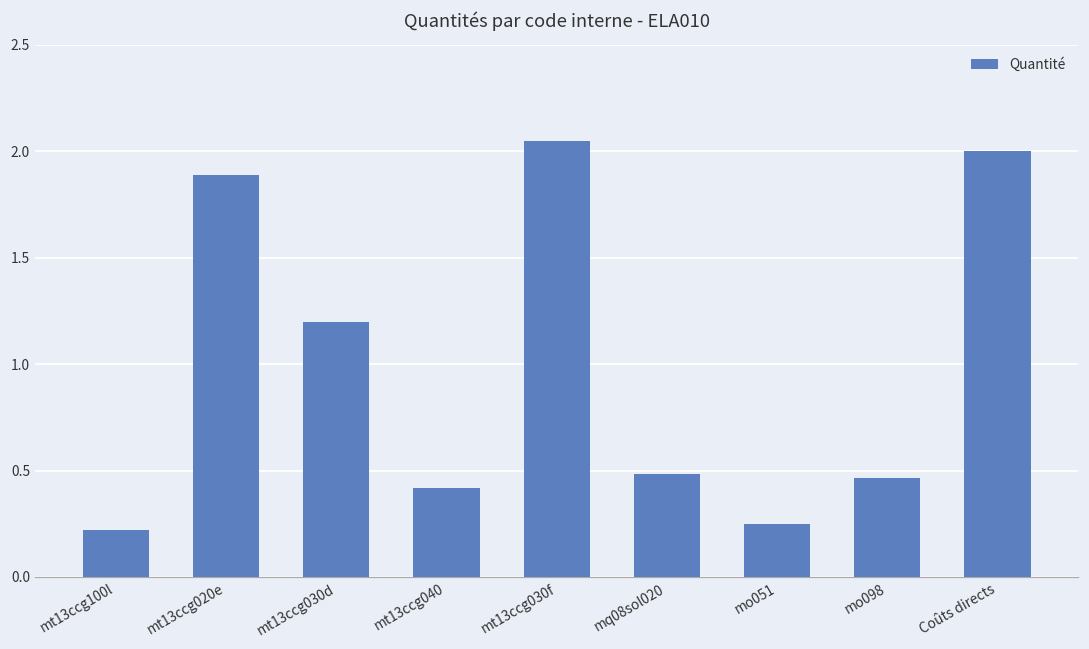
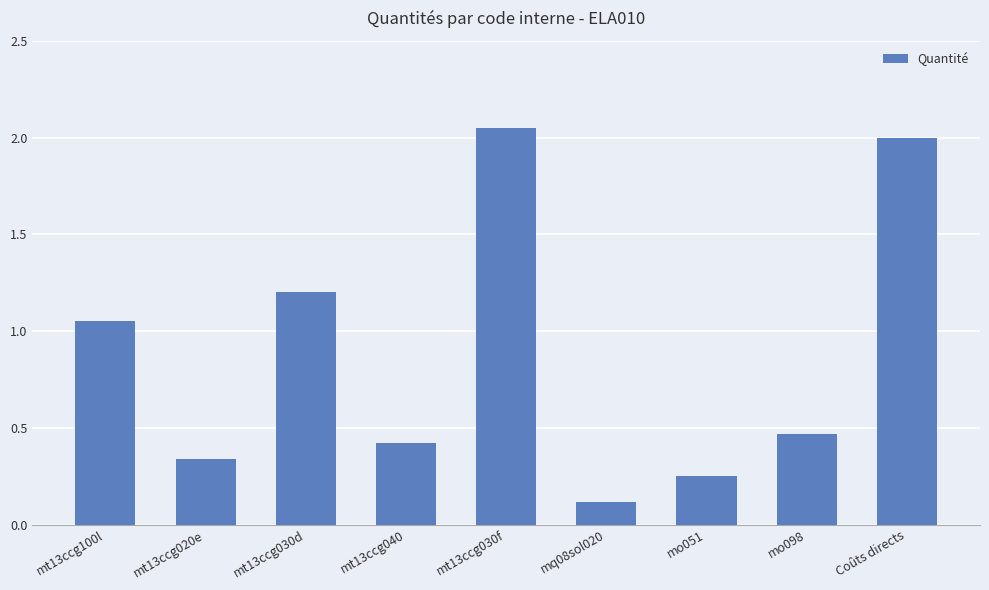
mt13ccg100l: 0.22 -> 1.05
mt13ccg020e: 1.89 -> 0.34
mq08sol020: 0.48 -> 0.12
